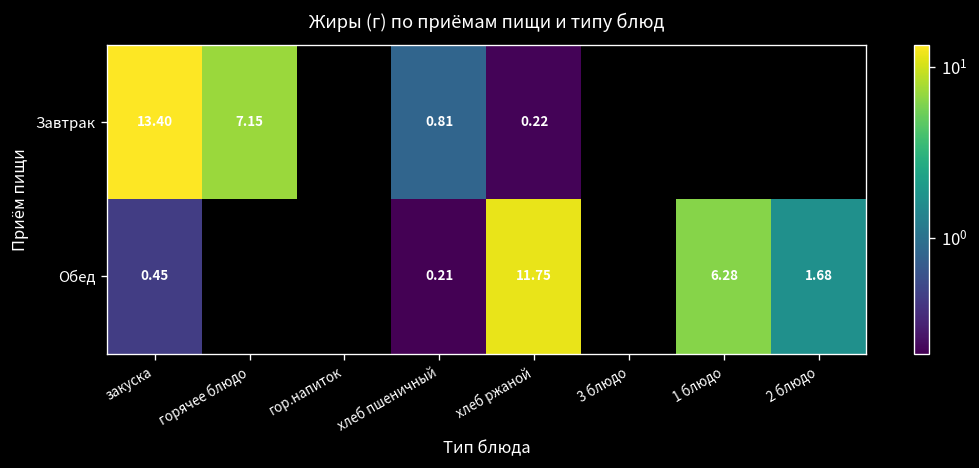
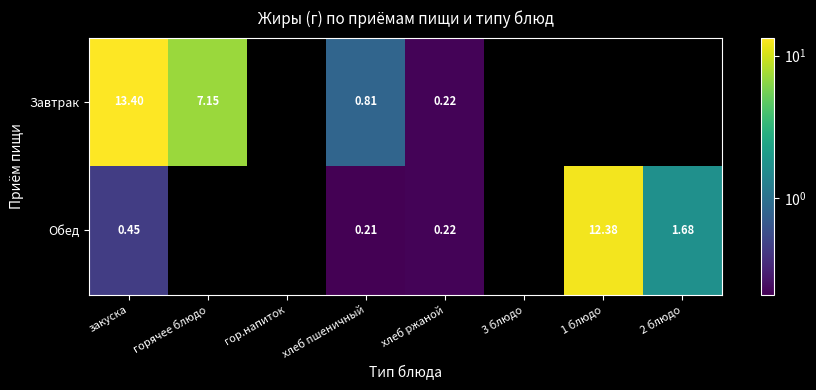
Обед, хлеб ржаной: 11.75 -> 0.22
Обед, 1 блюдо: 6.28 -> 12.38
